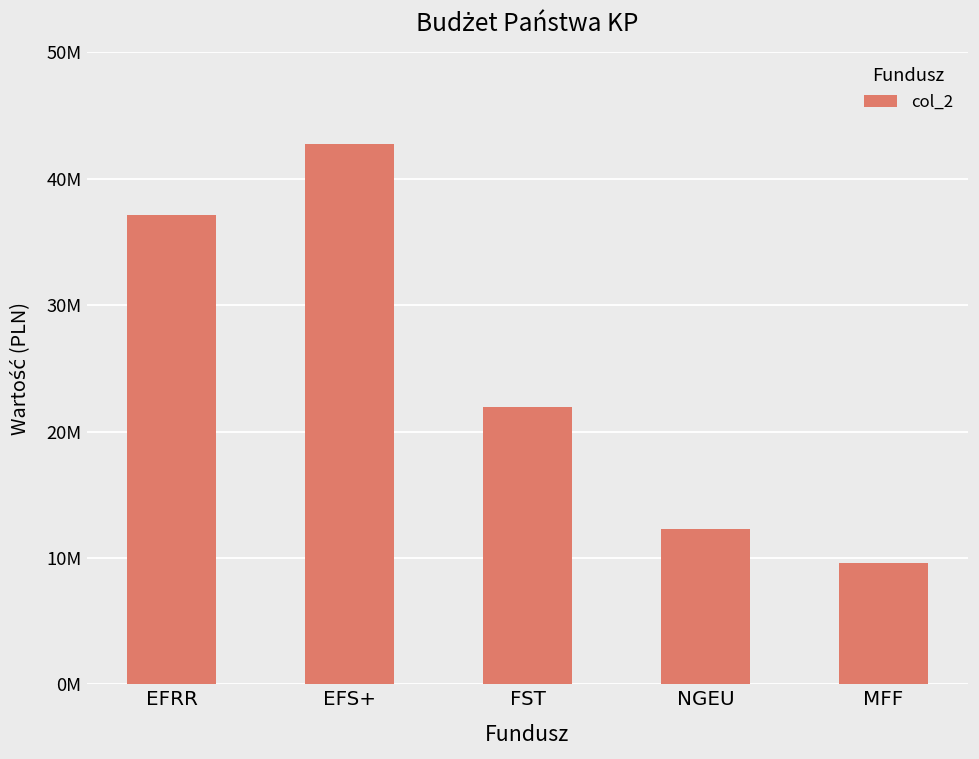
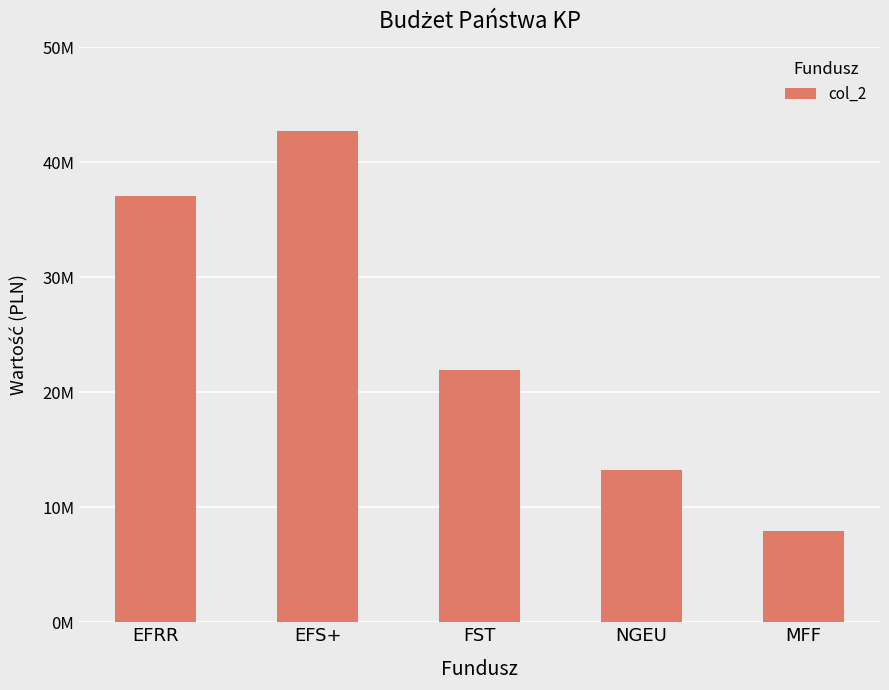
NGEU: 12300000 -> 13200000
MFF: 9600000 -> 7900000
